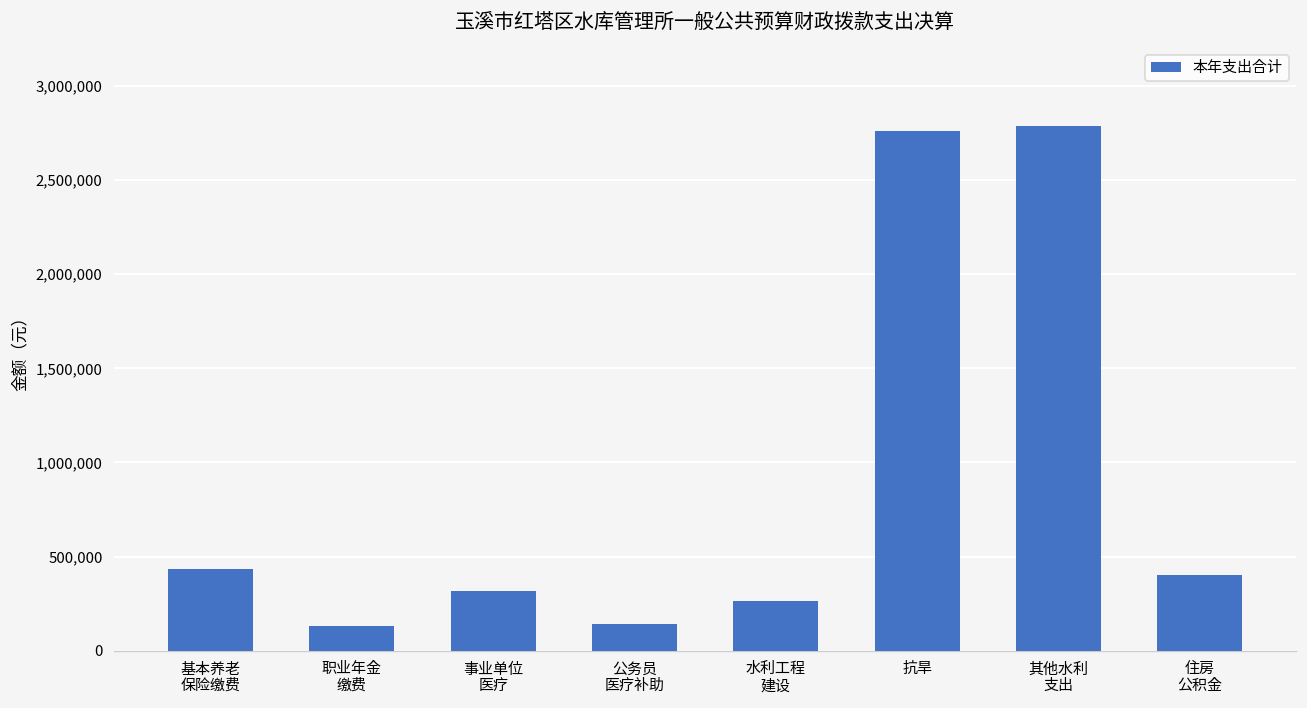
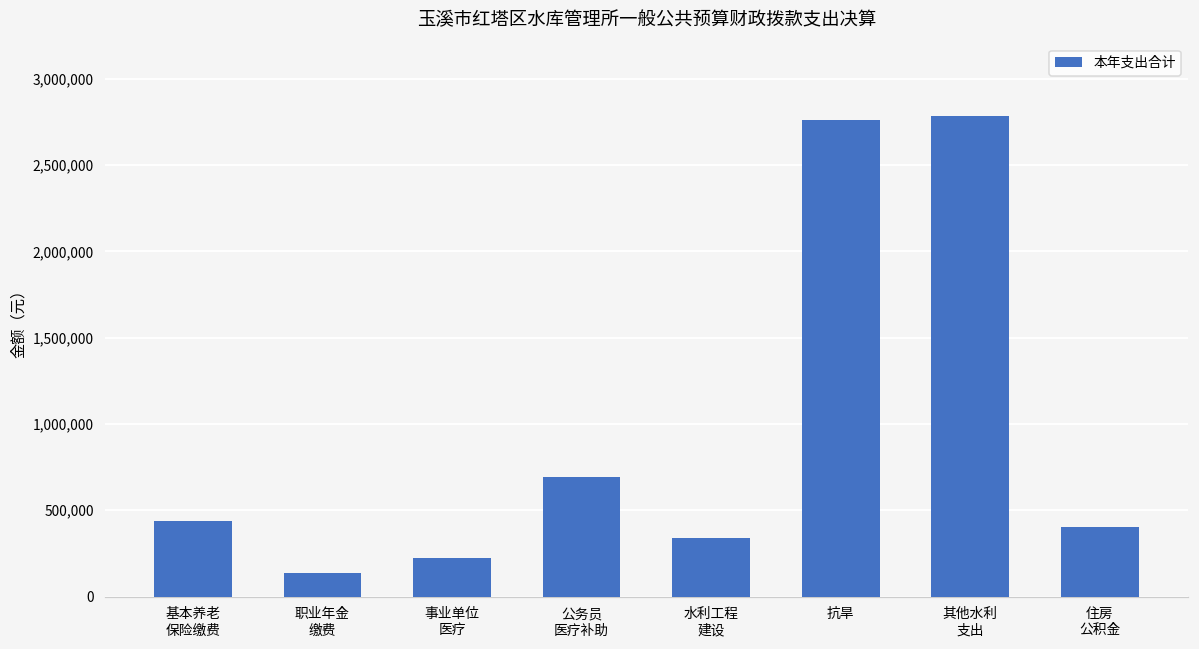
事业单位 医疗: 320,000 -> 220,000
公务员 医疗补助: 140,000 -> 690,000
水利工程 建设: 270,000 -> 340,000
